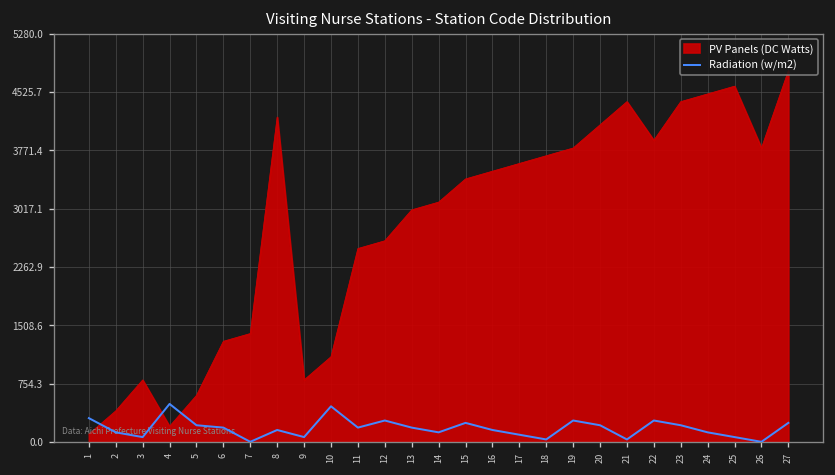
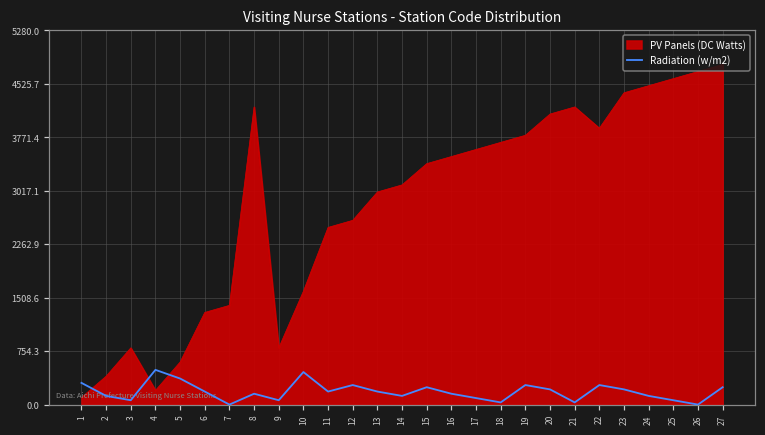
Radiation (w/m2), 5: 200 -> 400
PV Panels (DC Watts), 10: 1100 -> 1600
PV Panels (DC Watts), 21: 4400 -> 4200
PV Panels (DC Watts), 26: 3800 -> 4700
